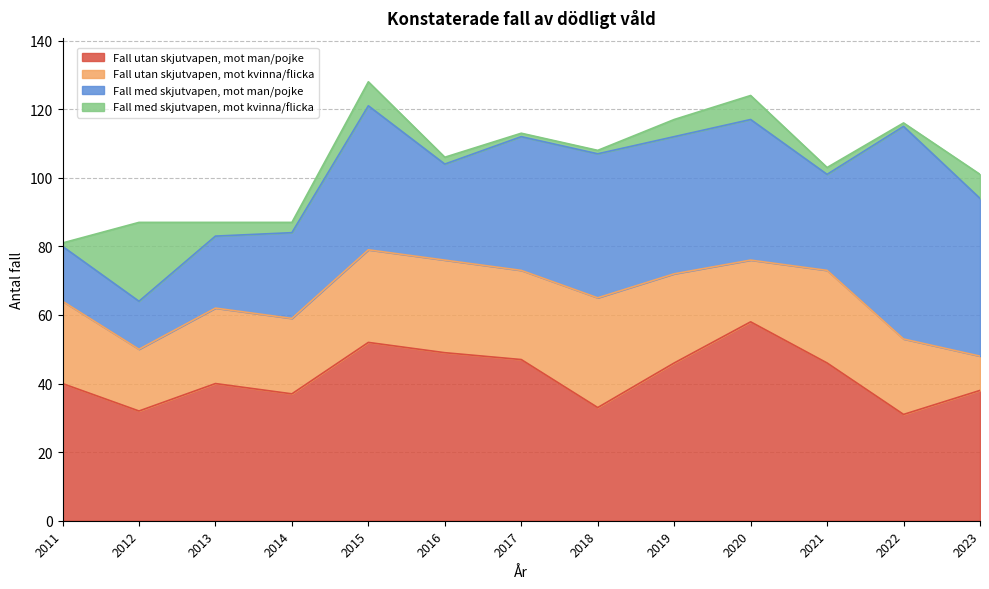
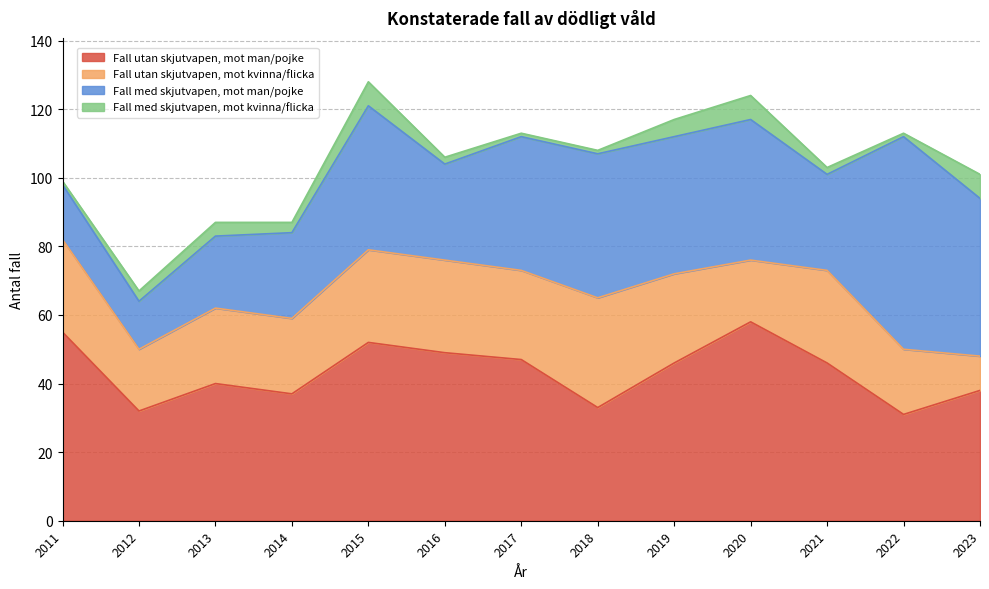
Fall utan skjutvapen, mot man/pojke, 2011: 40 -> 55
Fall utan skjutvapen, mot kvinna/flicka, 2011: 24 -> 27
Fall med skjutvapen, mot kvinna/flicka, 2012: 23 -> 3
Fall utan skjutvapen, mot kvinna/flicka, 2022: 22 -> 19
